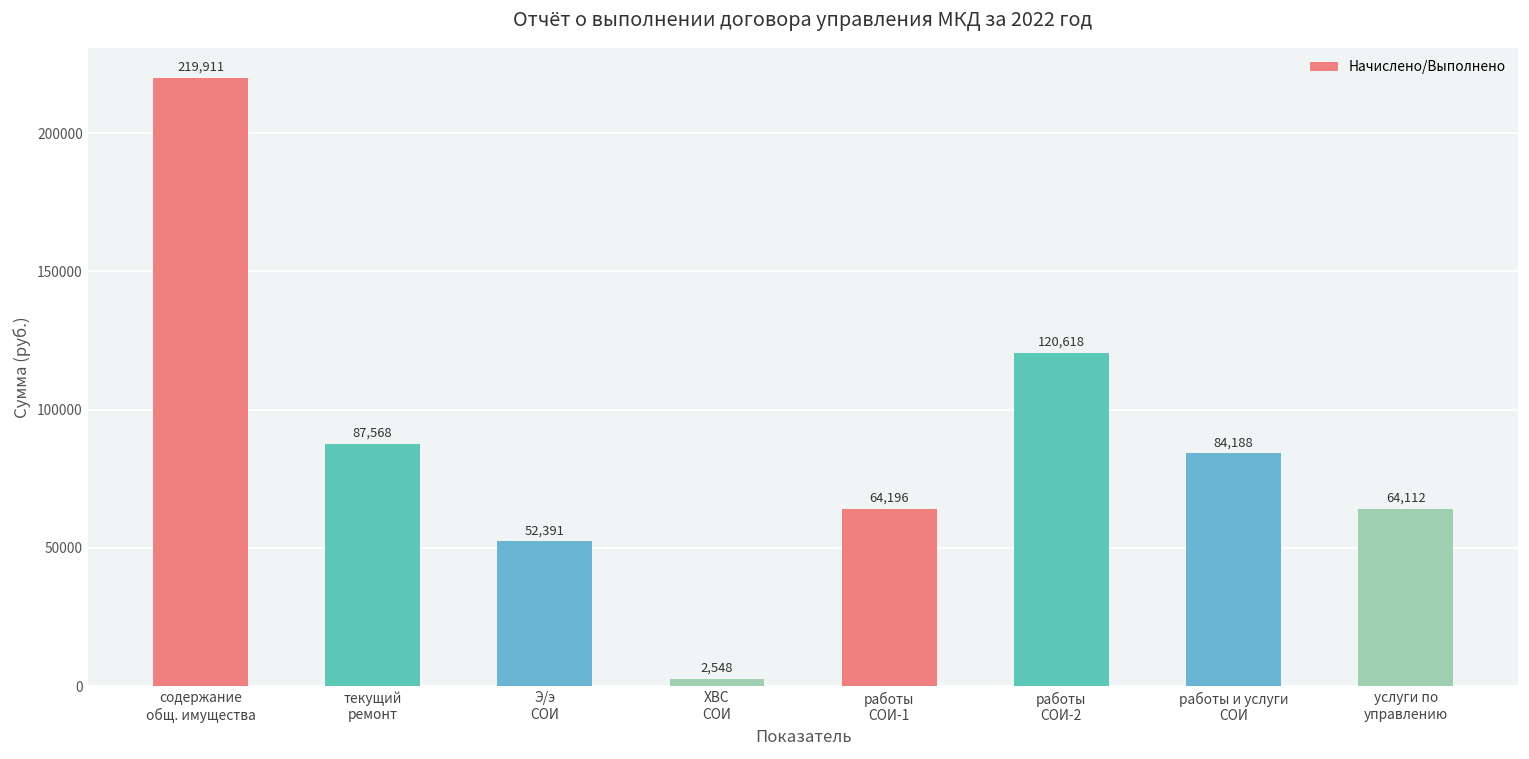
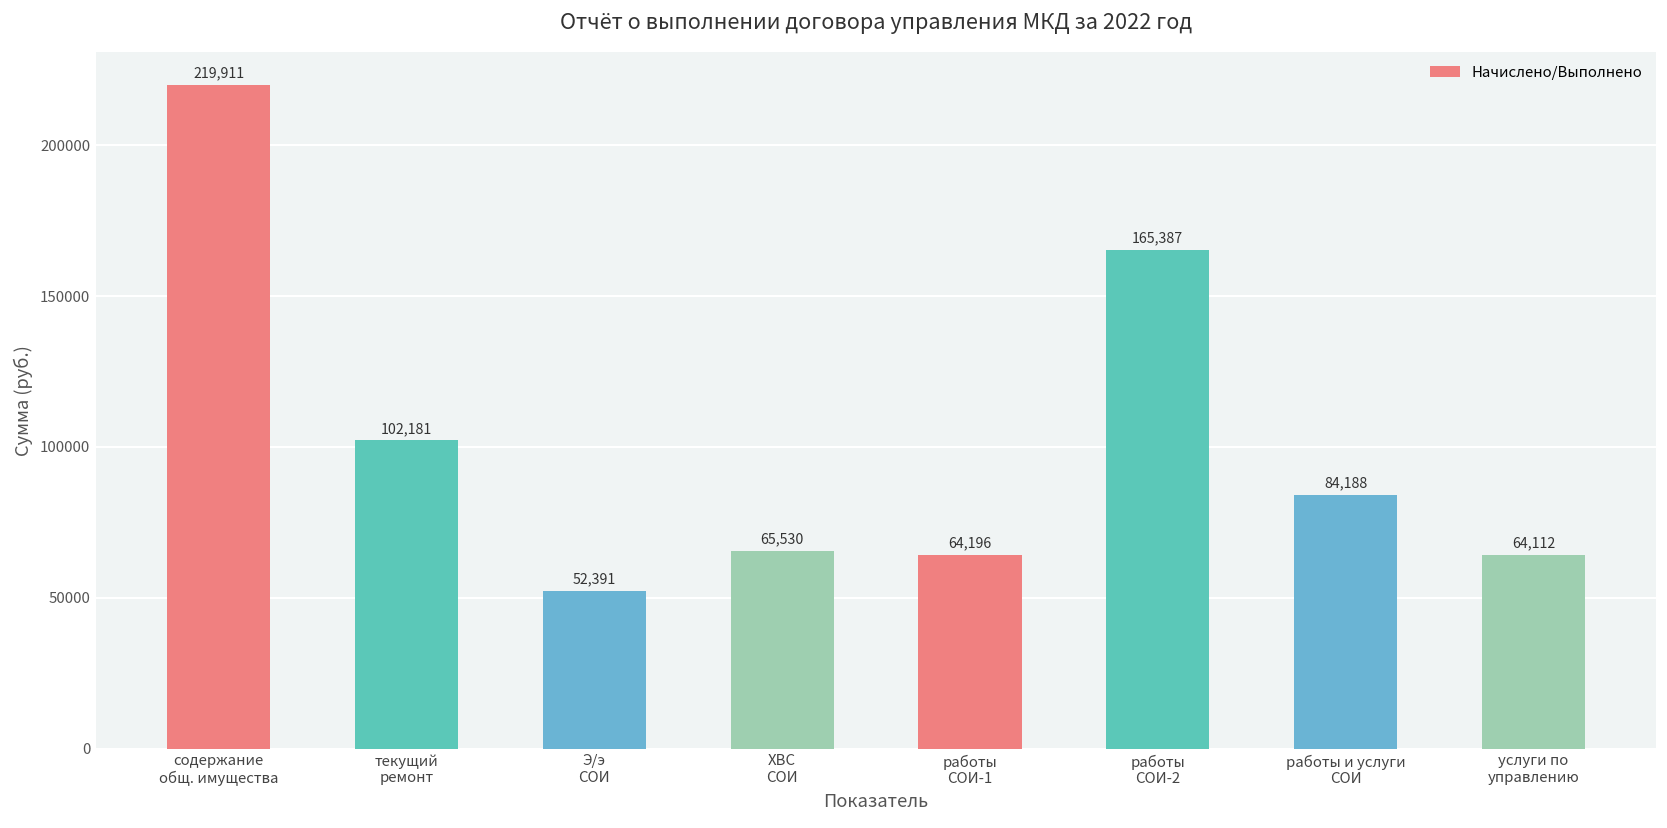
текущий ремонт: 87,568 -> 102,181
ХВС СОИ: 2,548 -> 65,530
работы СОИ-2: 120,618 -> 165,387
